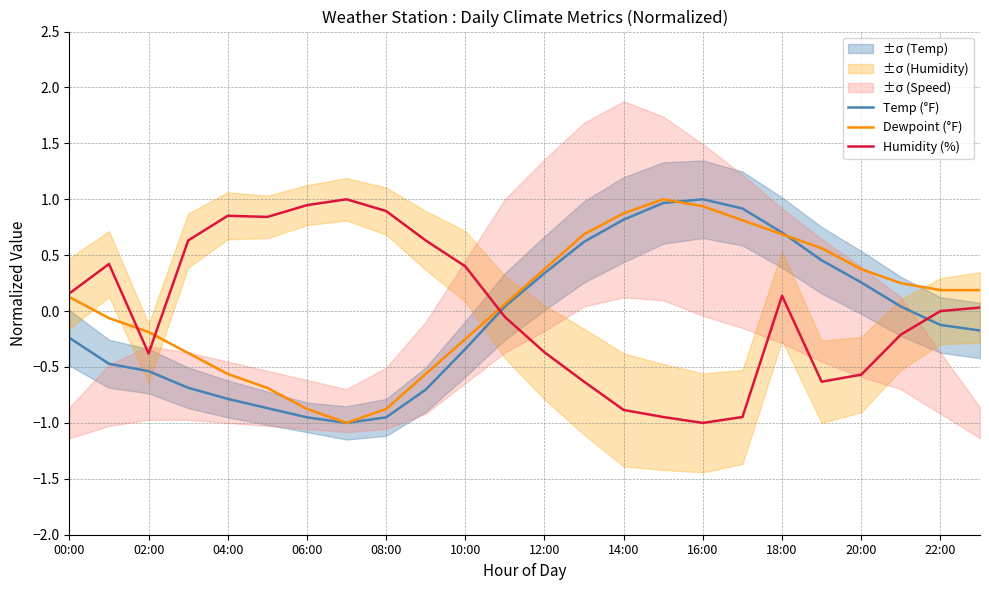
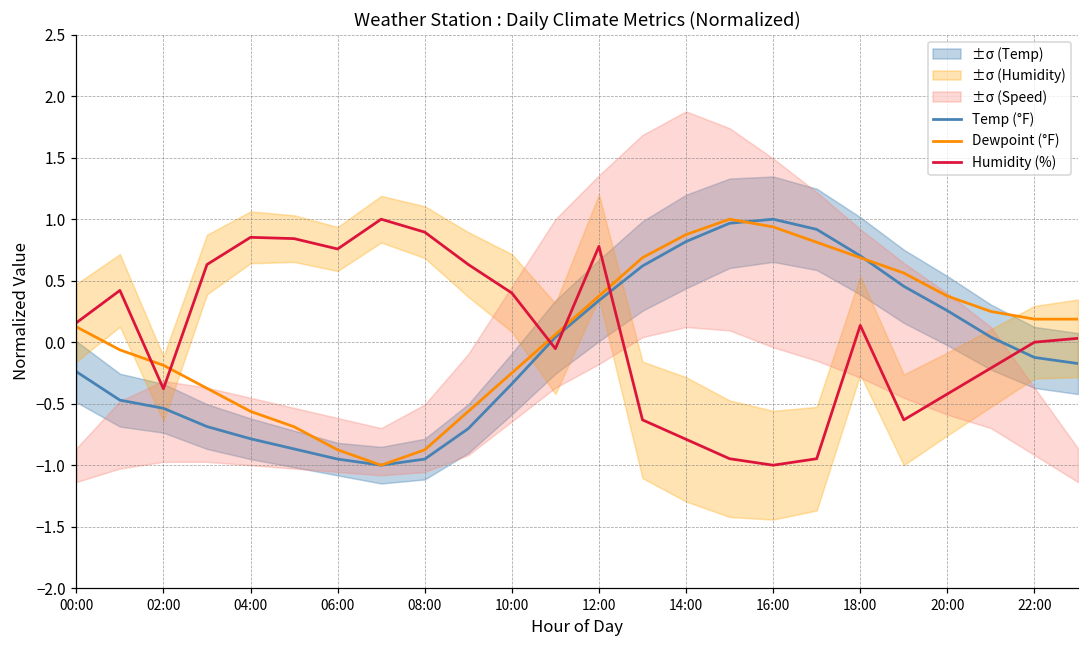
Humidity (%), 06:00: 0.95 -> 0.76
Humidity (%), 12:00: -0.37 -> 0.78
Humidity (%), 14:00: -0.88 -> -0.79
Humidity (%), 20:00: -0.57 -> -0.42
